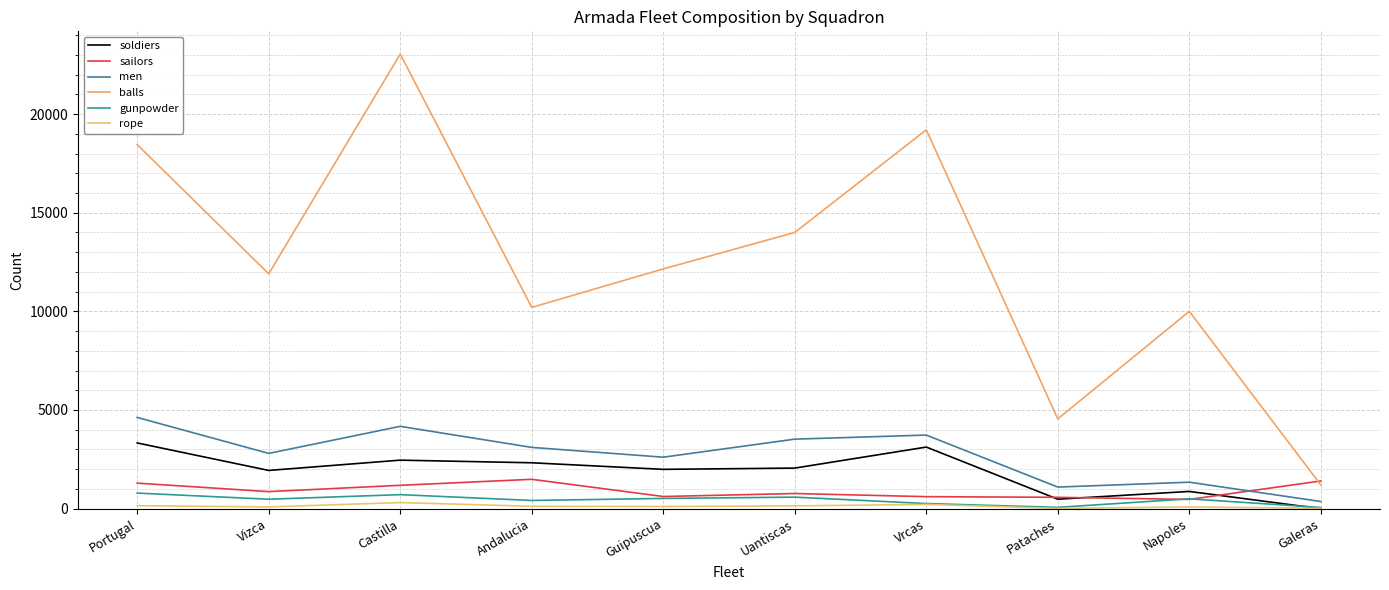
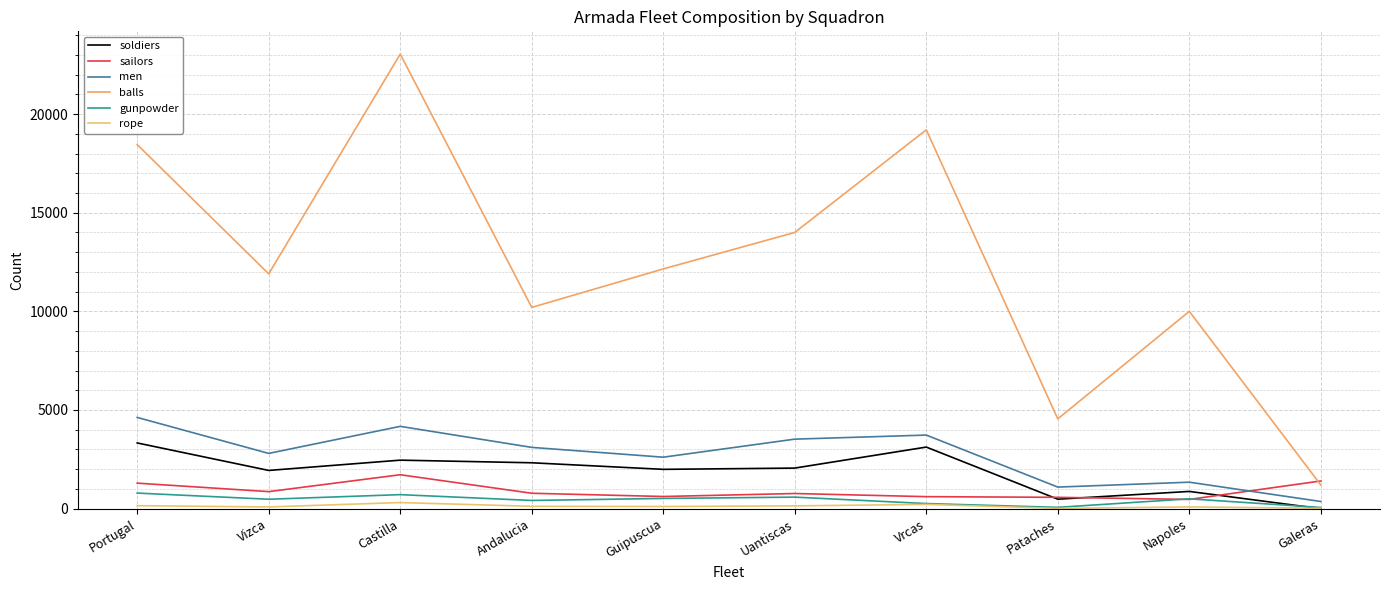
sailors, Castilla: 1200 -> 1700
sailors, Andalucia: 1500 -> 800
